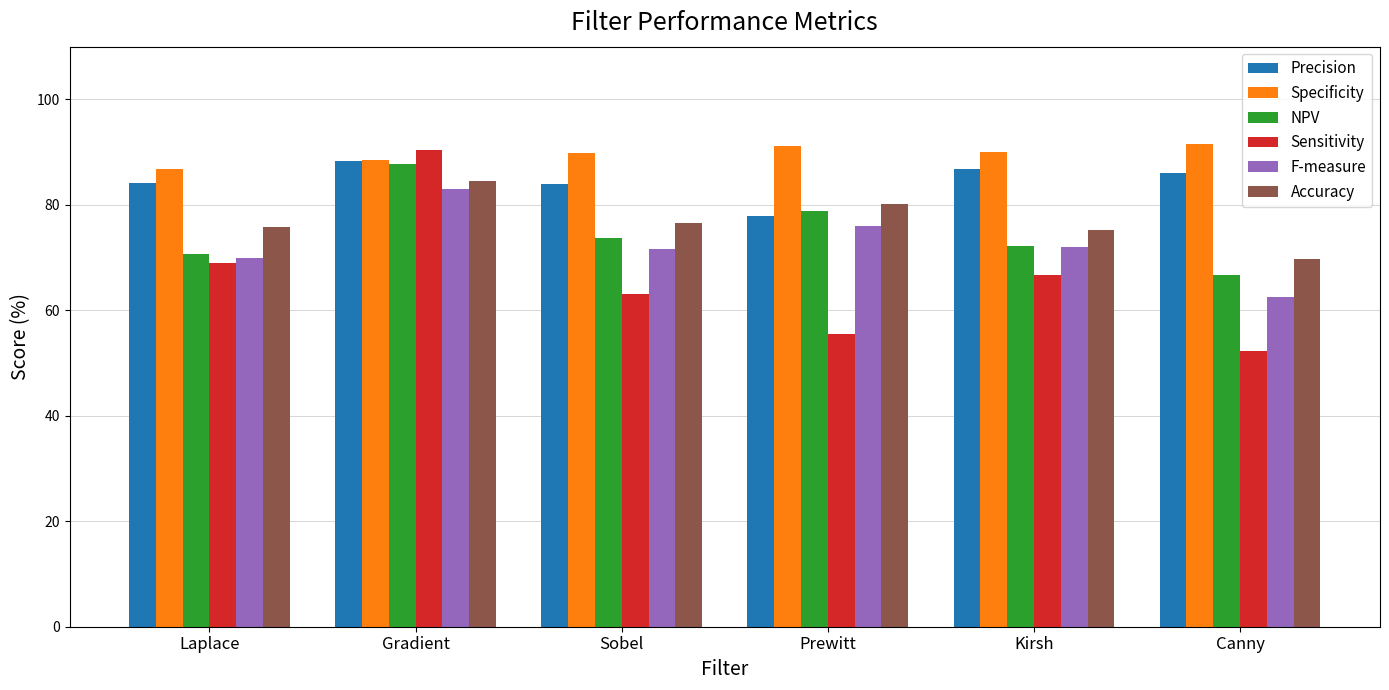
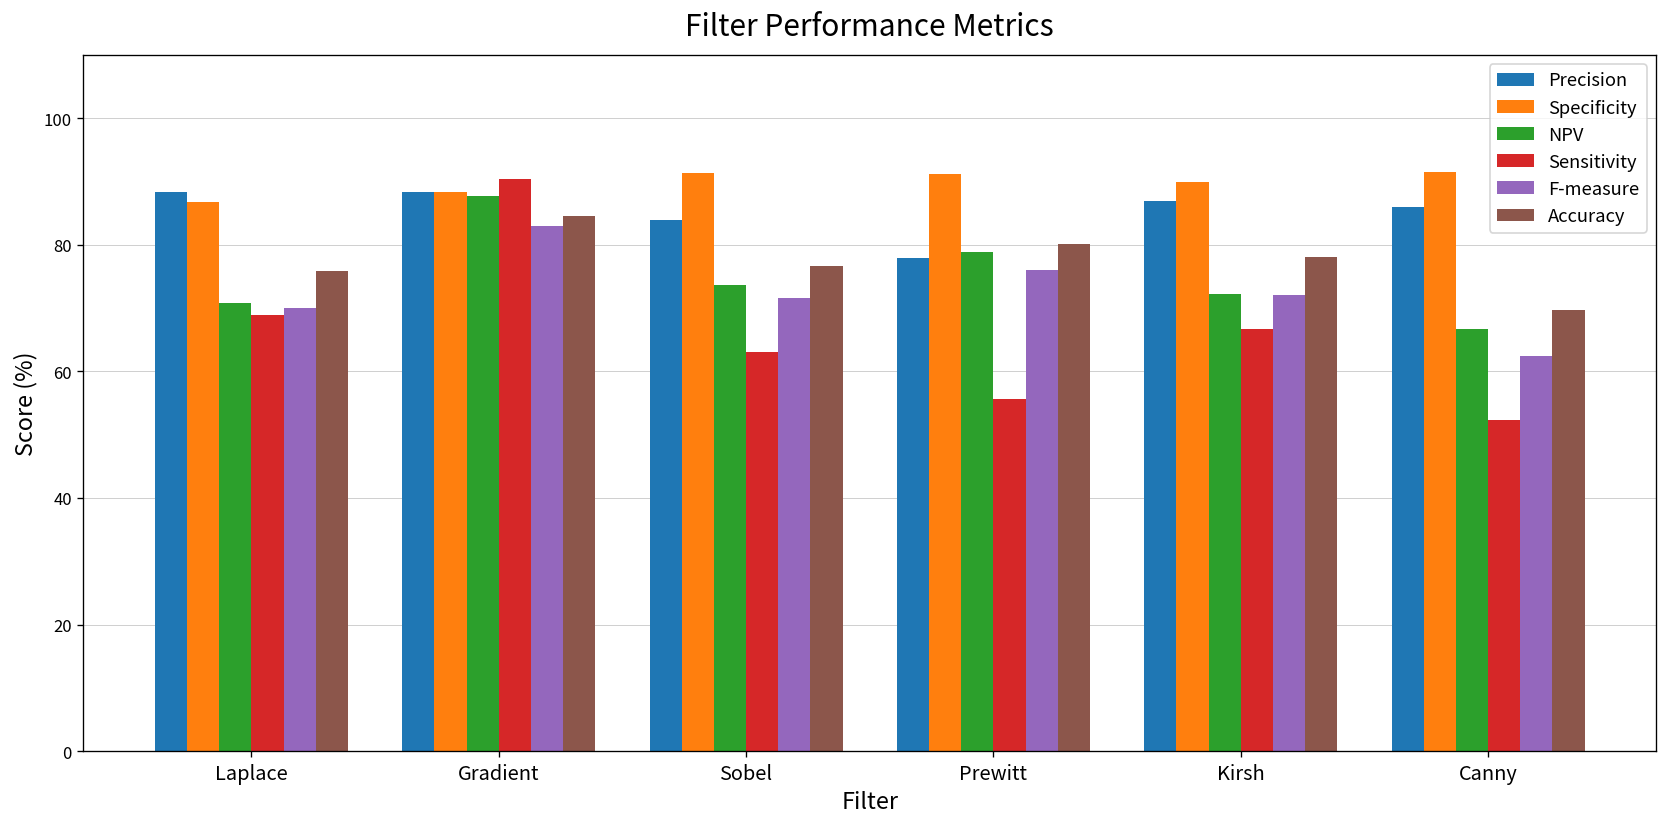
Precision, Laplace: 84 -> 88
Specificity, Sobel: 90 -> 91
Accuracy, Kirsh: 75 -> 78
